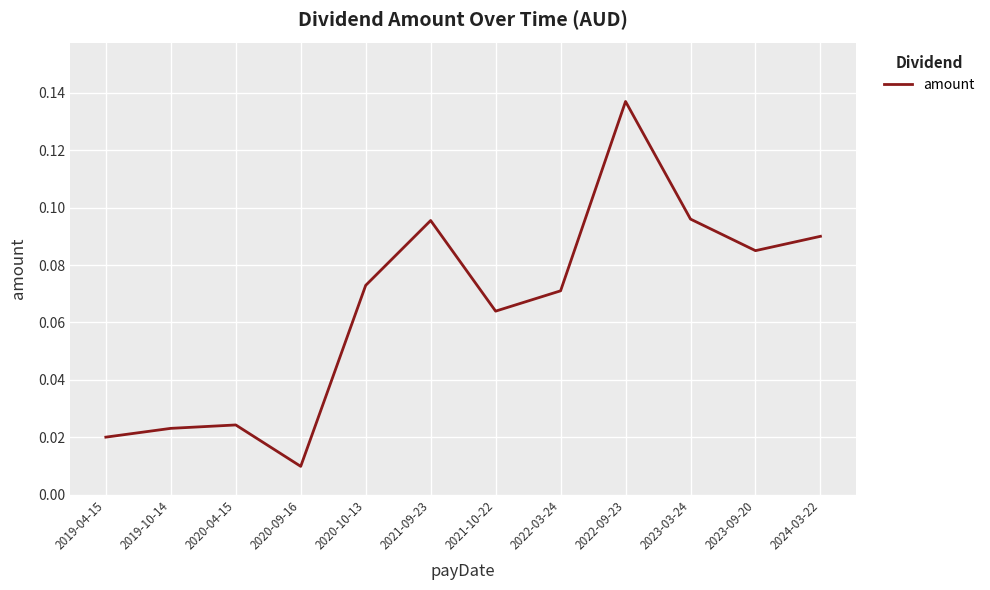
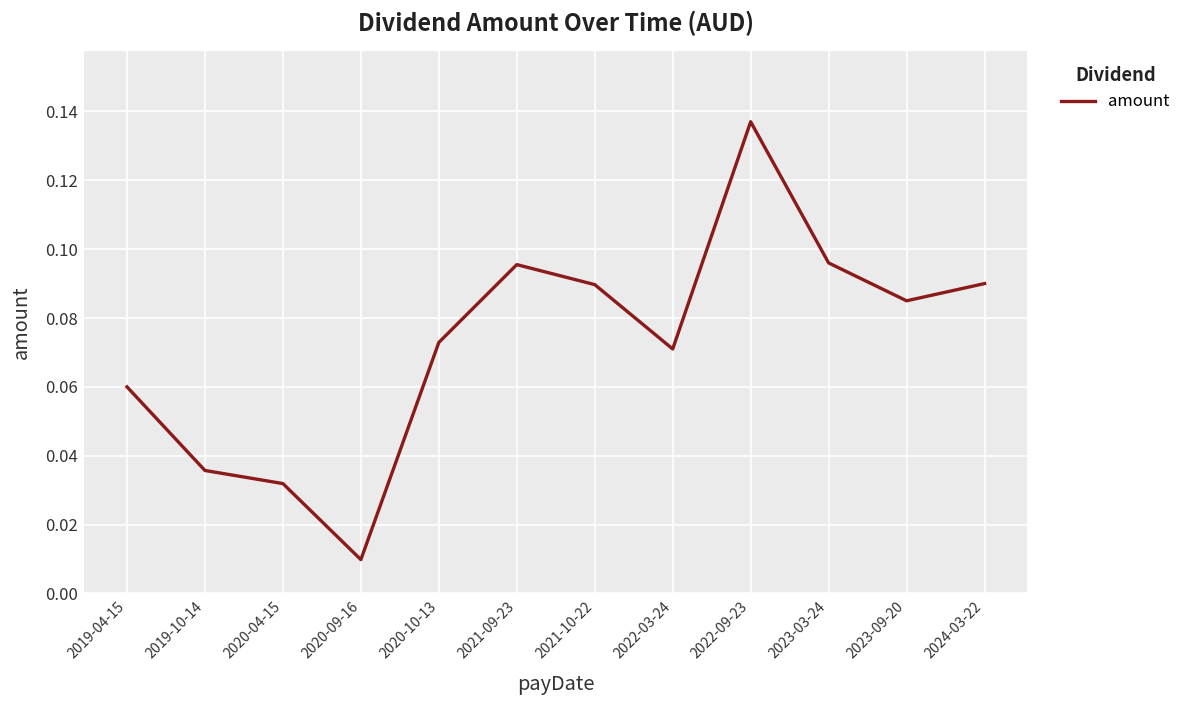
2019-04-15: 0.02 -> 0.06
2019-10-14: 0.023 -> 0.036
2020-04-15: 0.024 -> 0.032
2021-10-22: 0.064 -> 0.090
